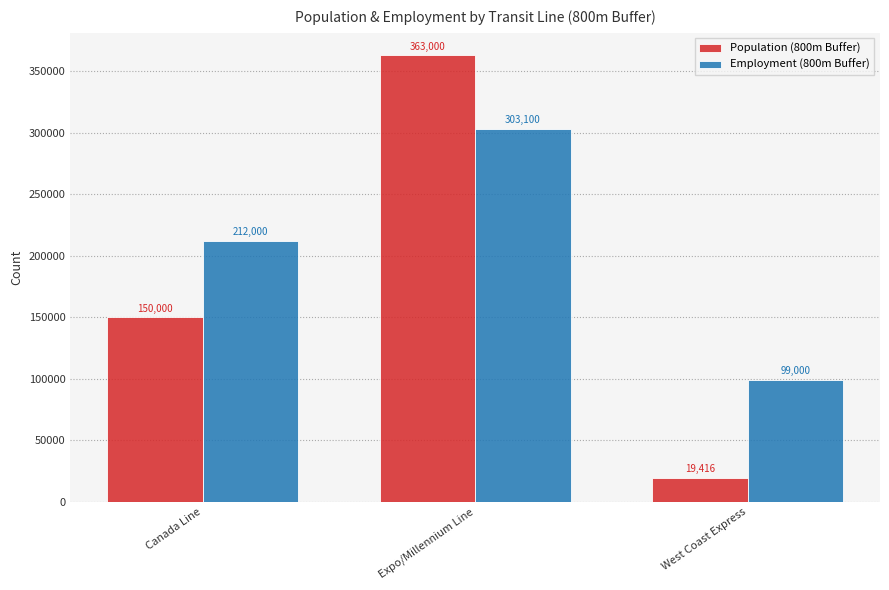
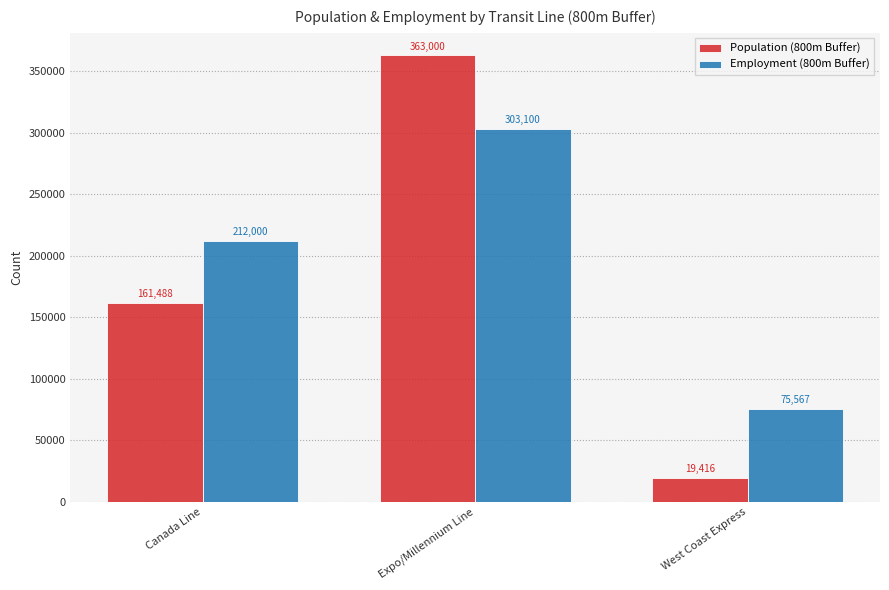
Population (800m Buffer), Canada Line: 150,000 -> 161,488
Employment (800m Buffer), West Coast Express: 99,000 -> 75,567
